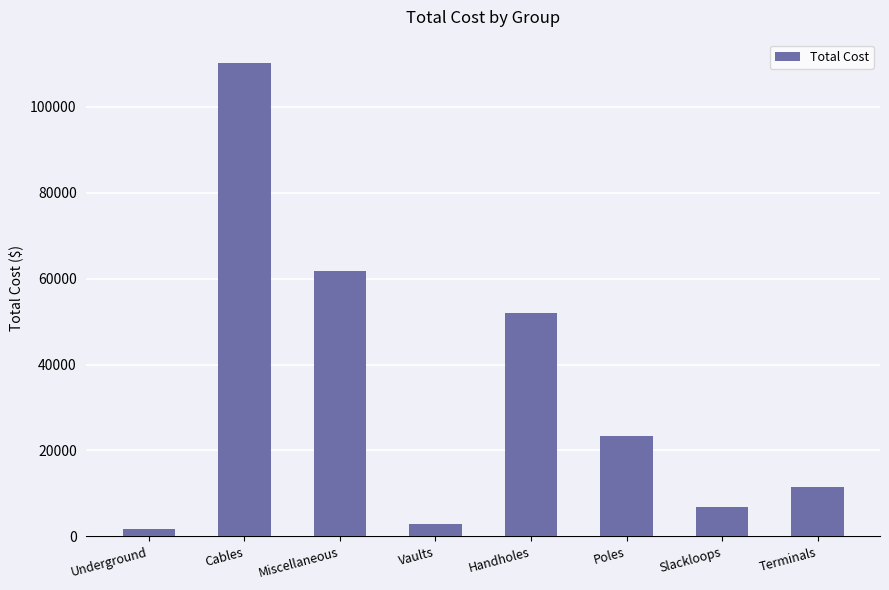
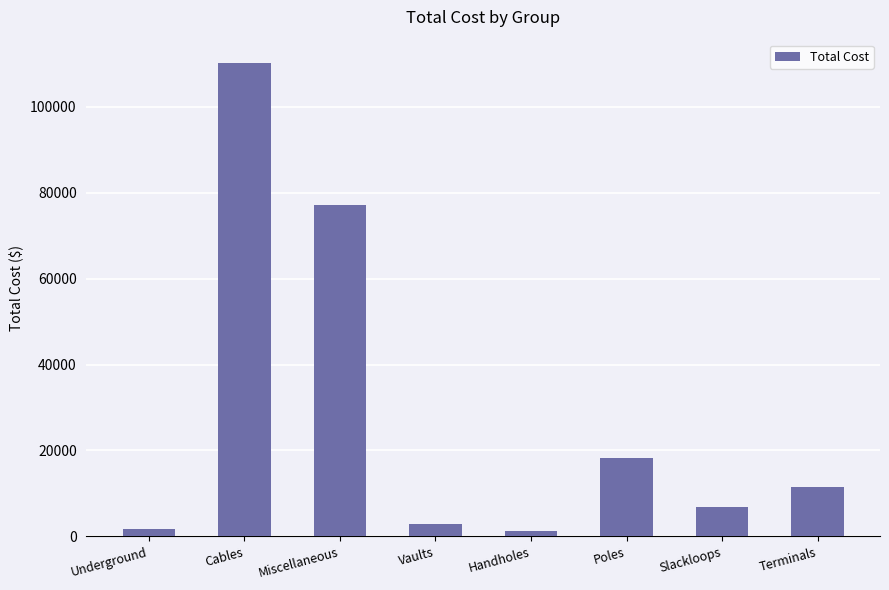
Miscellaneous: 62000 -> 77000
Handholes: 52000 -> 1000
Poles: 23000 -> 18000
